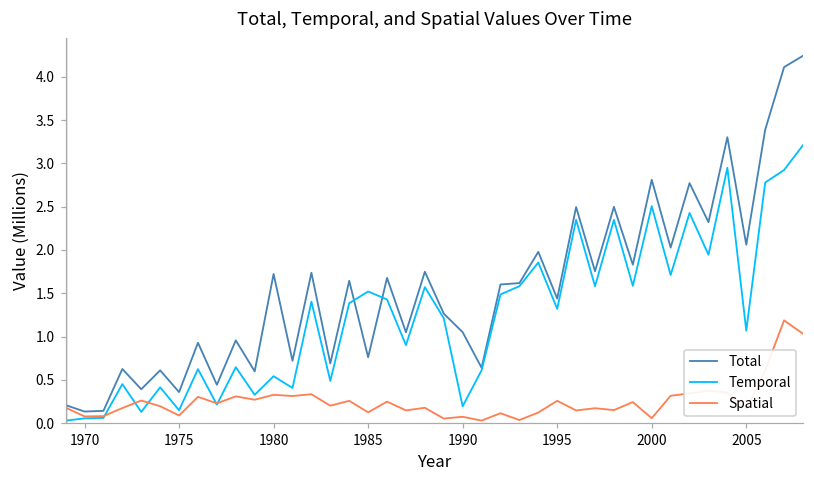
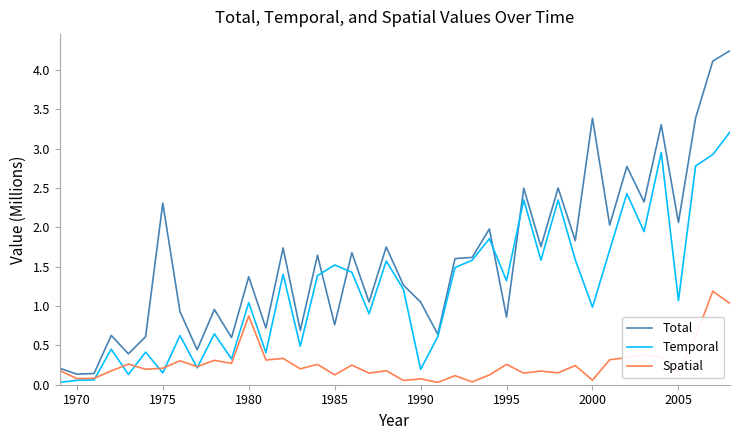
Total, 1975: 0.4 -> 2.3
Spatial, 1975: 0.1 -> 0.2
Total, 1980: 1.7 -> 1.4
Temporal, 1980: 0.5 -> 1.0
Spatial, 1980: 0.3 -> 0.9
Total, 1995: 1.4 -> 0.9
Total, 2000: 2.8 -> 3.4
Temporal, 2000: 2.5 -> 1.0
